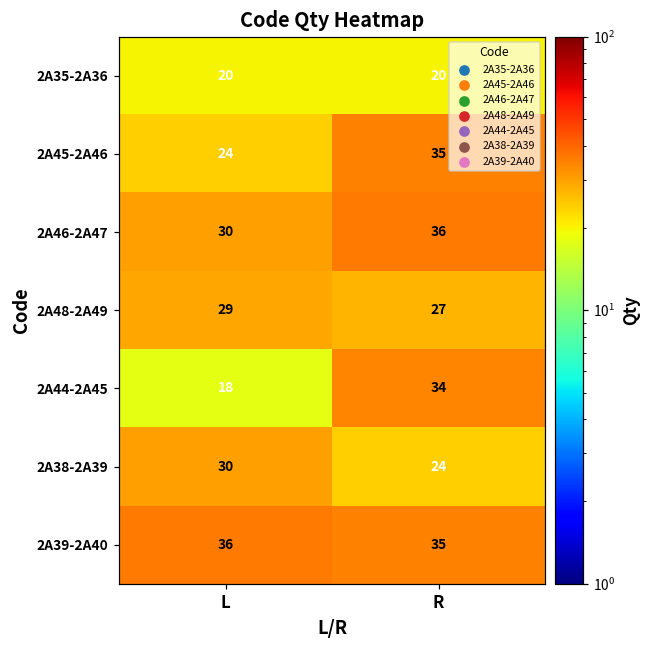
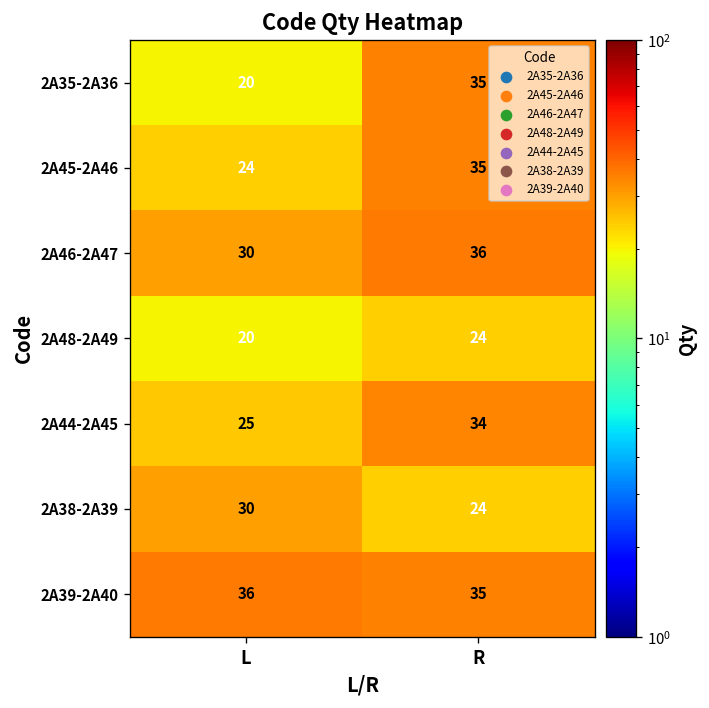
2A35-2A36, R: 20 -> 35
2A48-2A49, L: 29 -> 20
2A48-2A49, R: 27 -> 24
2A44-2A45, L: 18 -> 25
